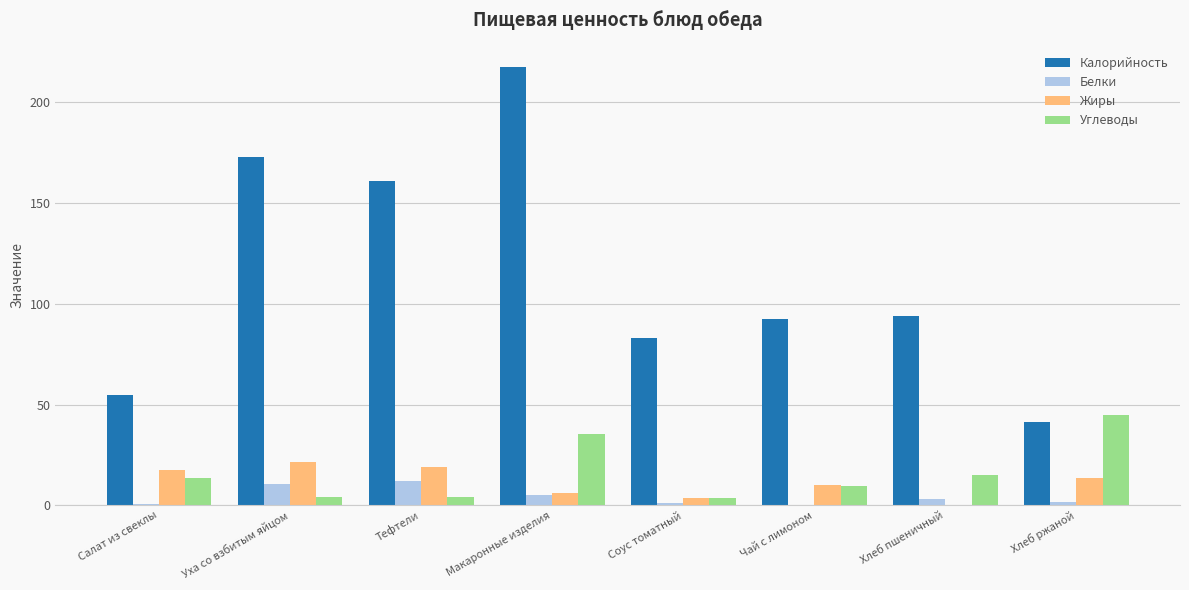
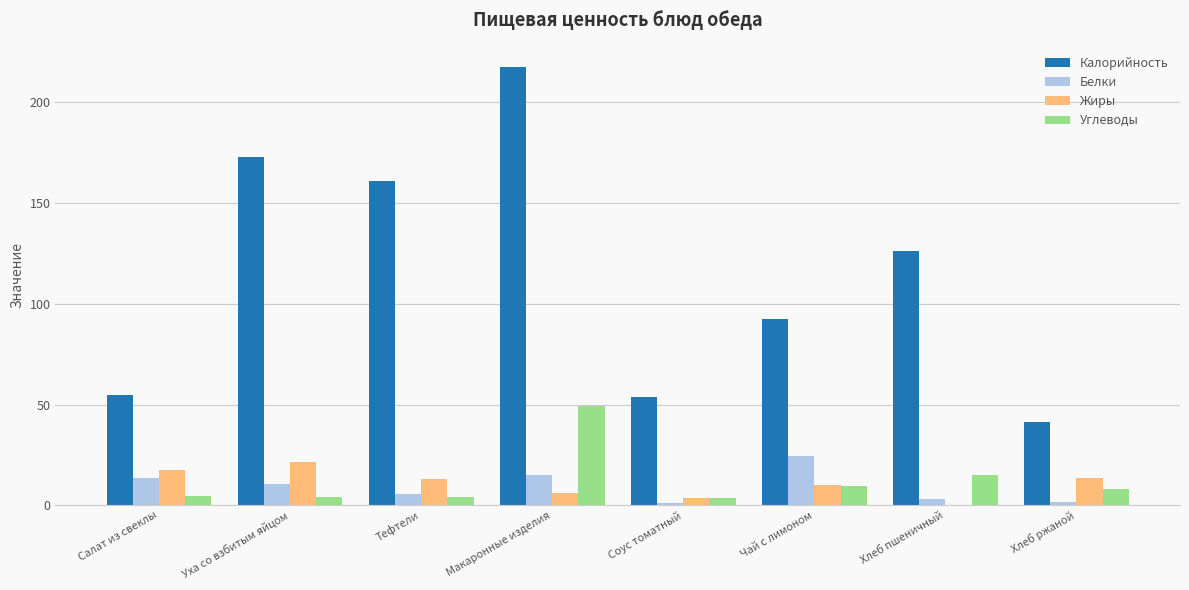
Белки, Салат из свеклы: 1 -> 14
Углеводы, Салат из свеклы: 14 -> 5
Белки, Тефтели: 12 -> 6
Жиры, Тефтели: 19 -> 13
Белки, Макаронные изделия: 5 -> 15
Углеводы, Макаронные изделия: 35 -> 49
Калорийность, Соус томатный: 83 -> 54
Белки, Чай с лимоном: 0 -> 24
Калорийность, Хлеб пшеничный: 94 -> 126
Углеводы, Хлеб ржаной: 45 -> 8
